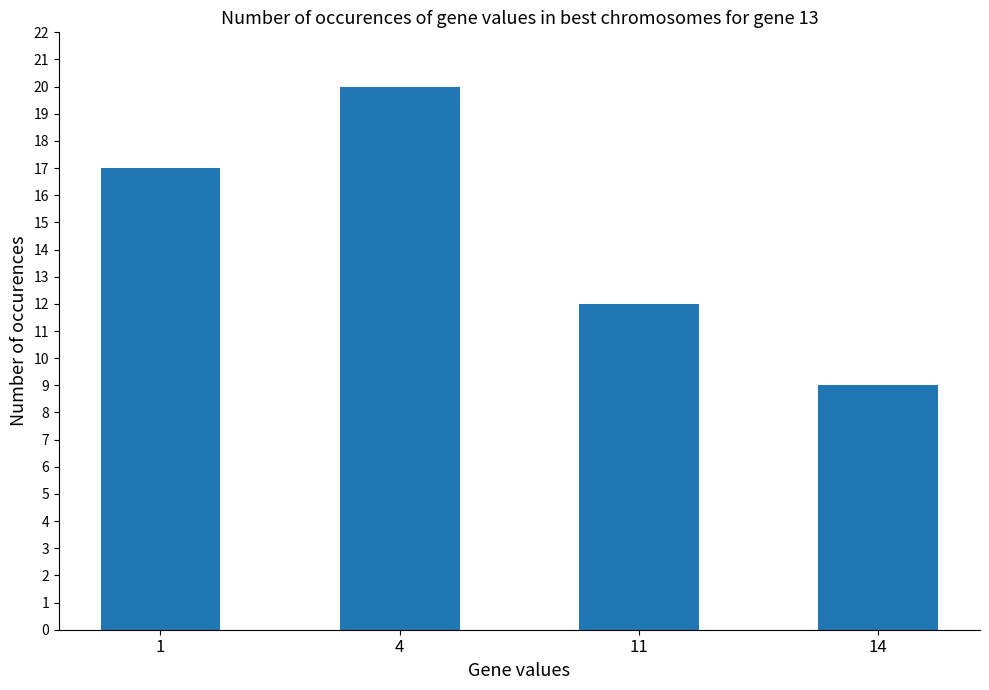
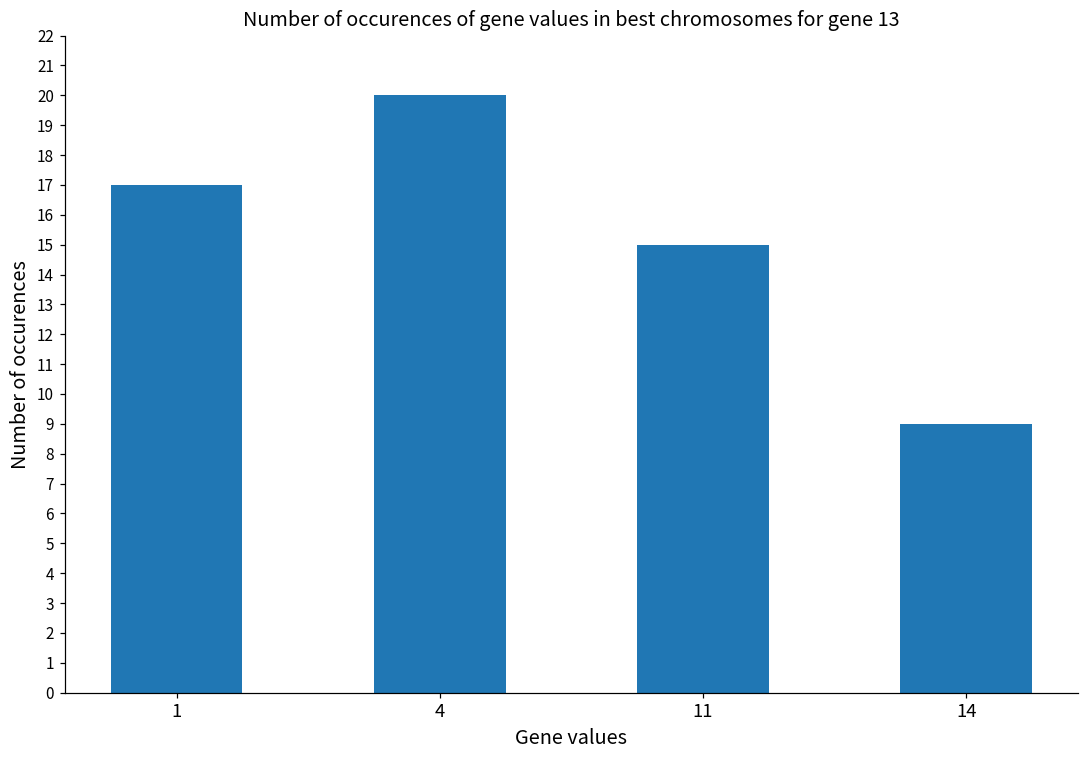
11: 12 -> 15
